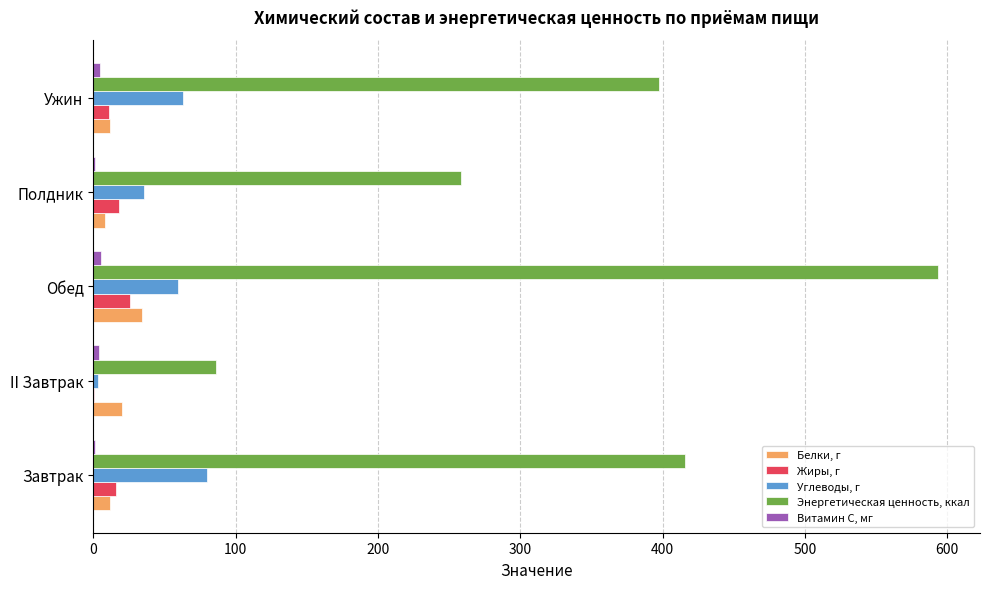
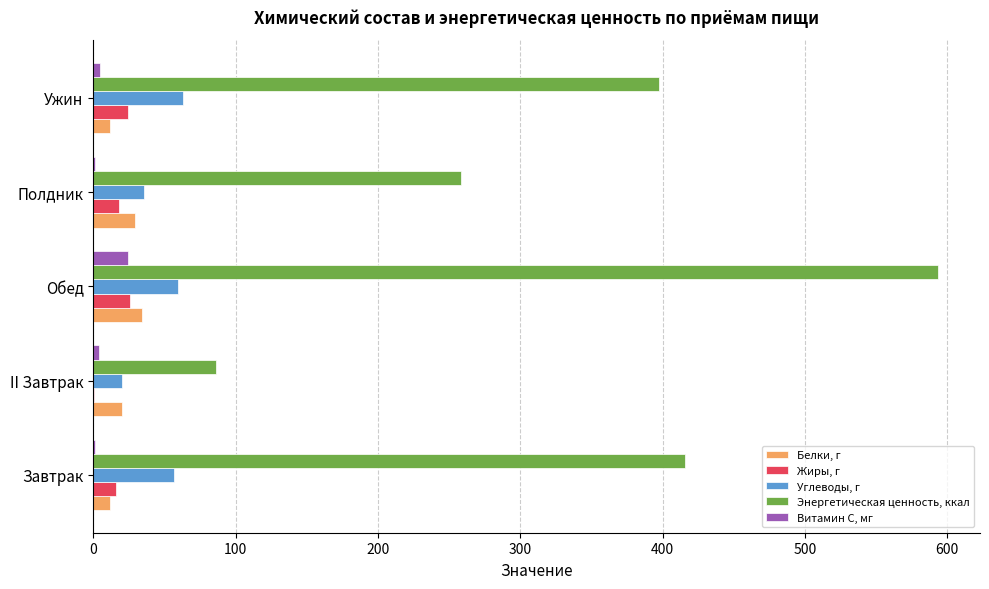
Жиры, г, Ужин: 11 -> 25
Белки, г, Полдник: 8 -> 29
Витамин С, мг, Обед: 6 -> 24
Углеводы, г, II Завтрак: 3 -> 20
Углеводы, г, Завтрак: 80 -> 57
